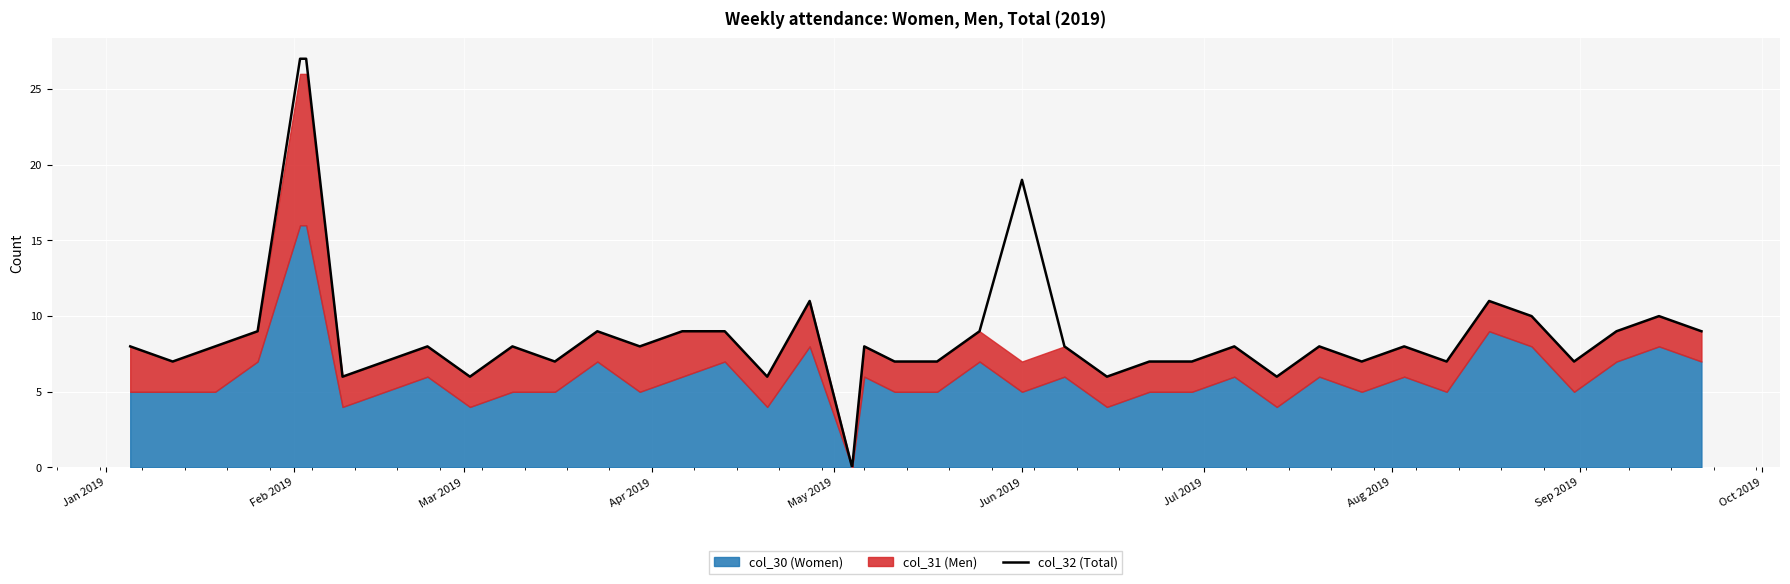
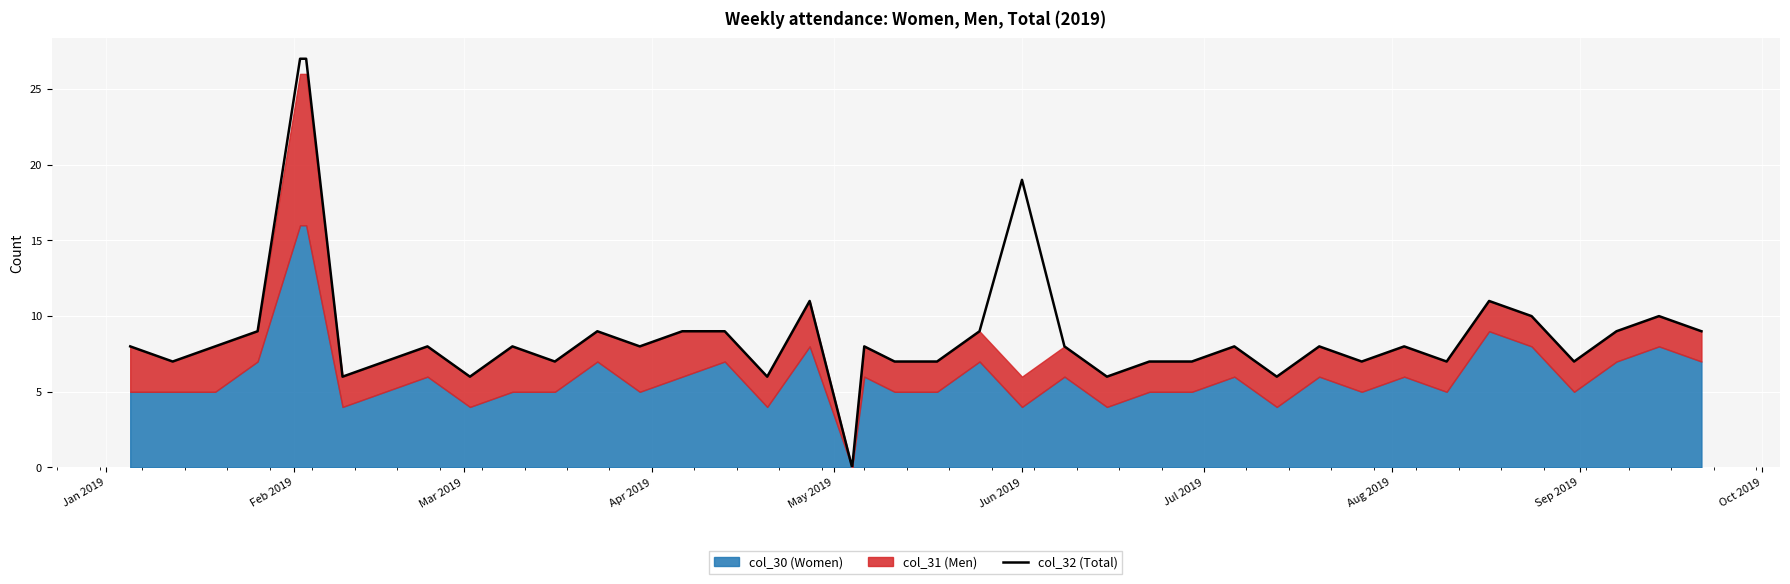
col_30 (Women), Jun 2019: 5 -> 4
